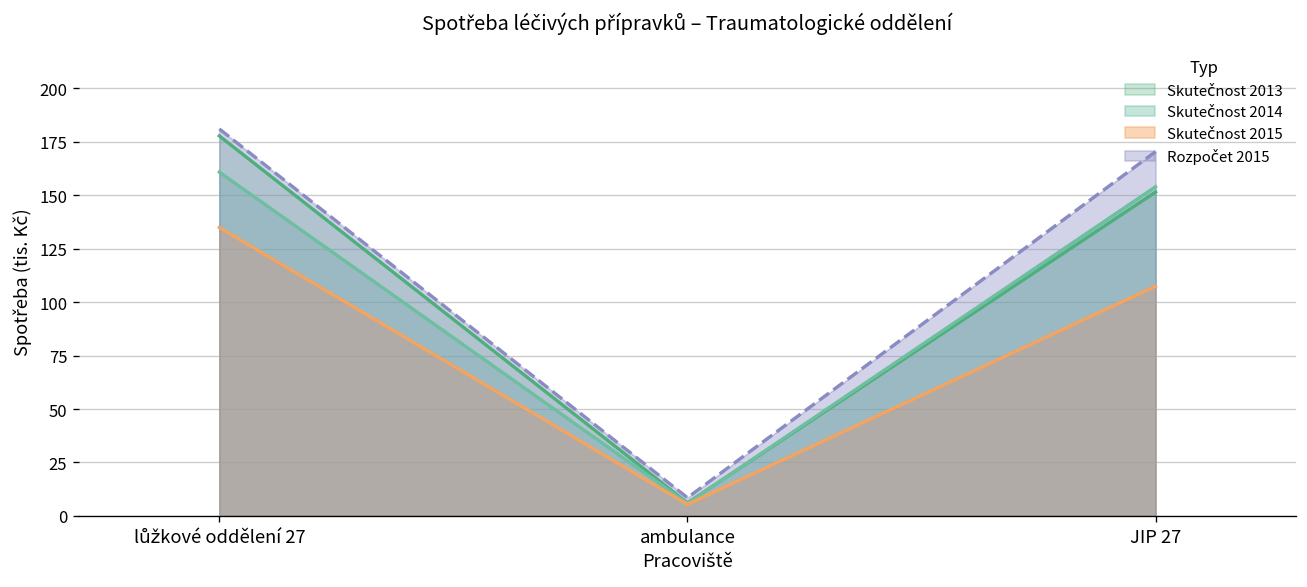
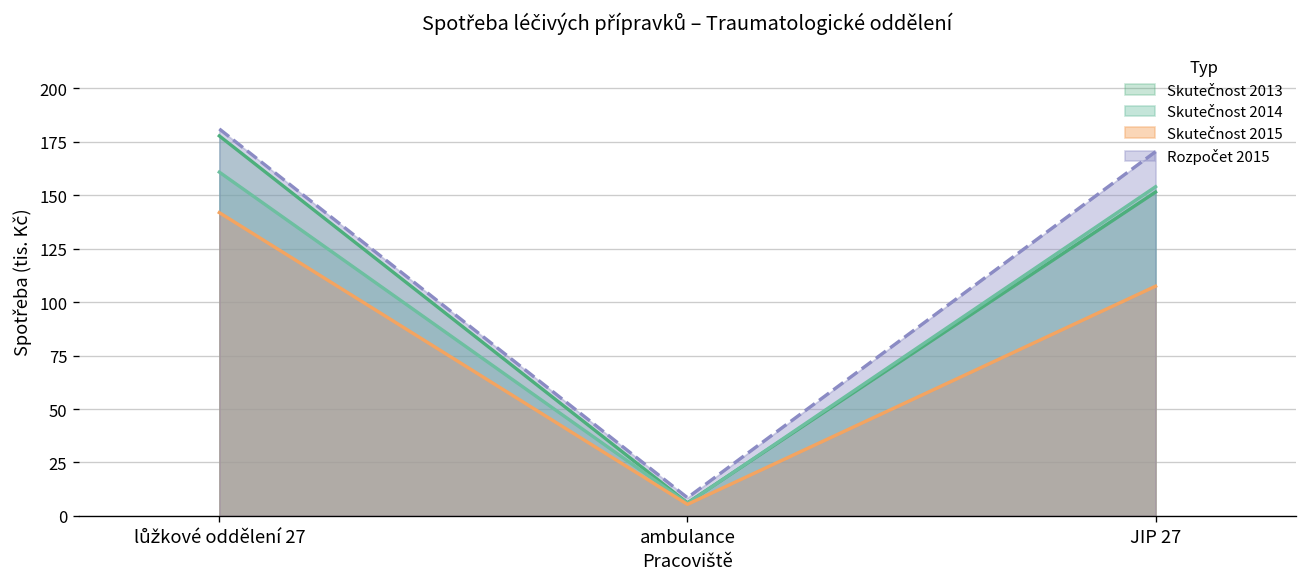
Skutečnost 2015, lůžkové oddělení 27: 135 -> 142
